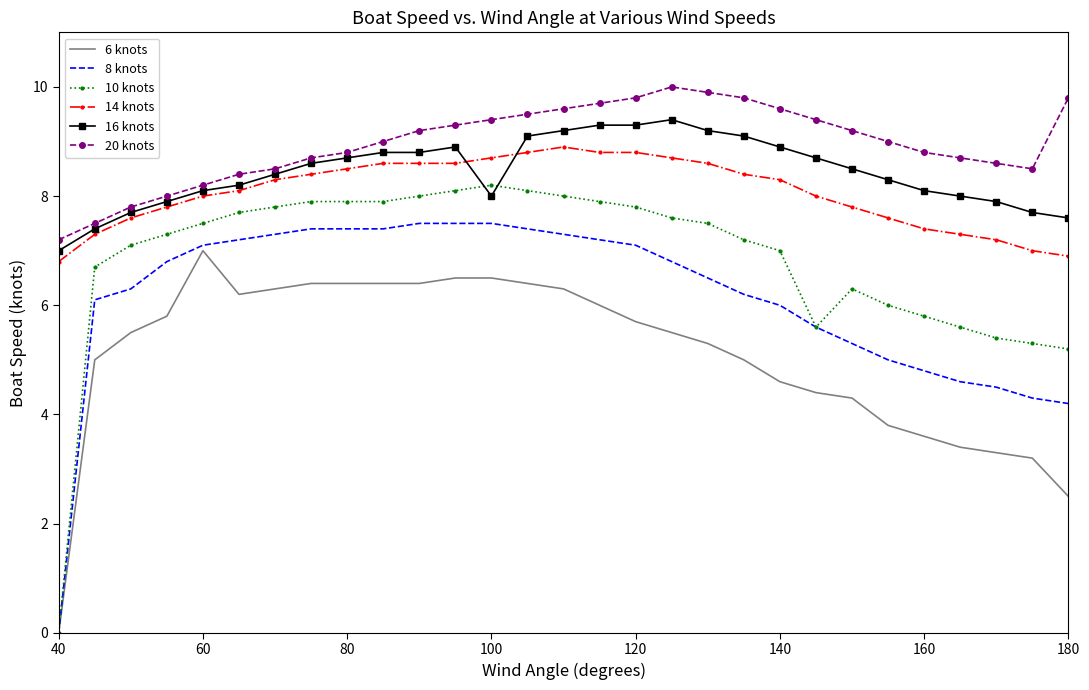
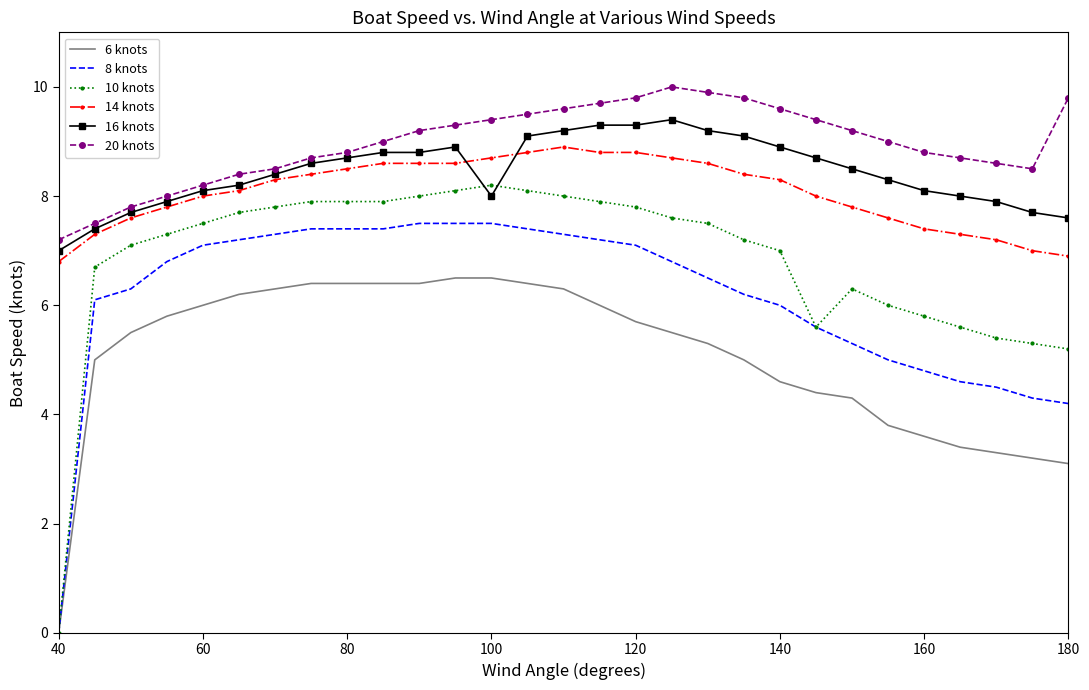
6 knots, 60: 7 -> 6
6 knots, 180: 2.5 -> 3.1
